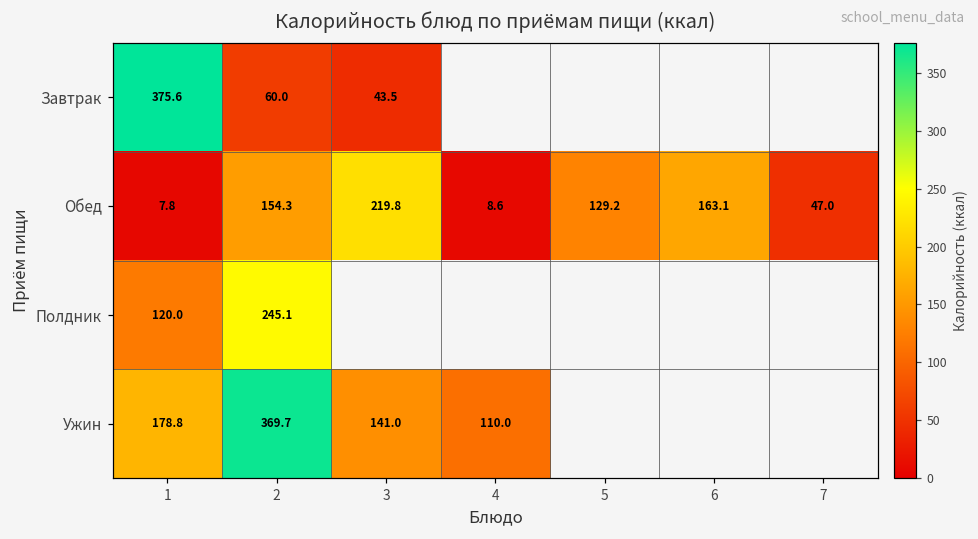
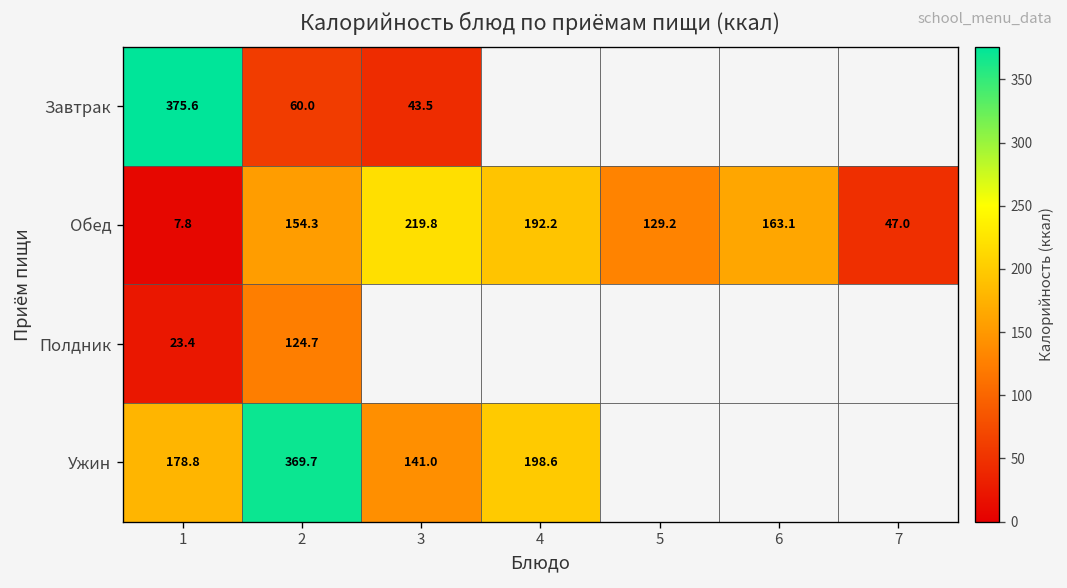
Обед, 4: 8.6 -> 192.2
Полдник, 1: 120.0 -> 23.4
Полдник, 2: 245.1 -> 124.7
Ужин, 4: 110.0 -> 198.6
